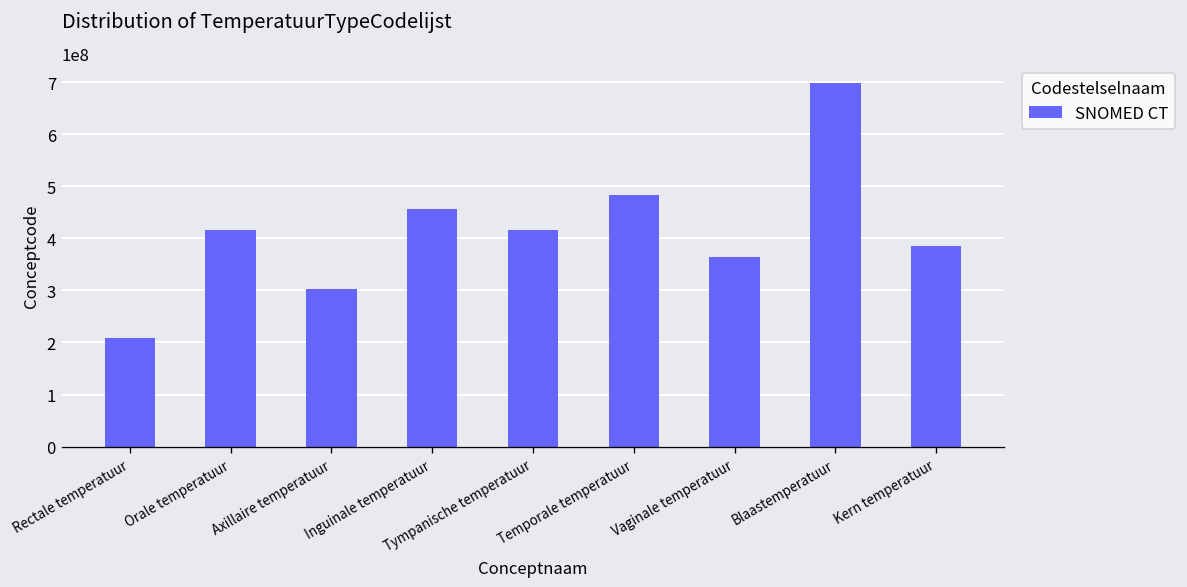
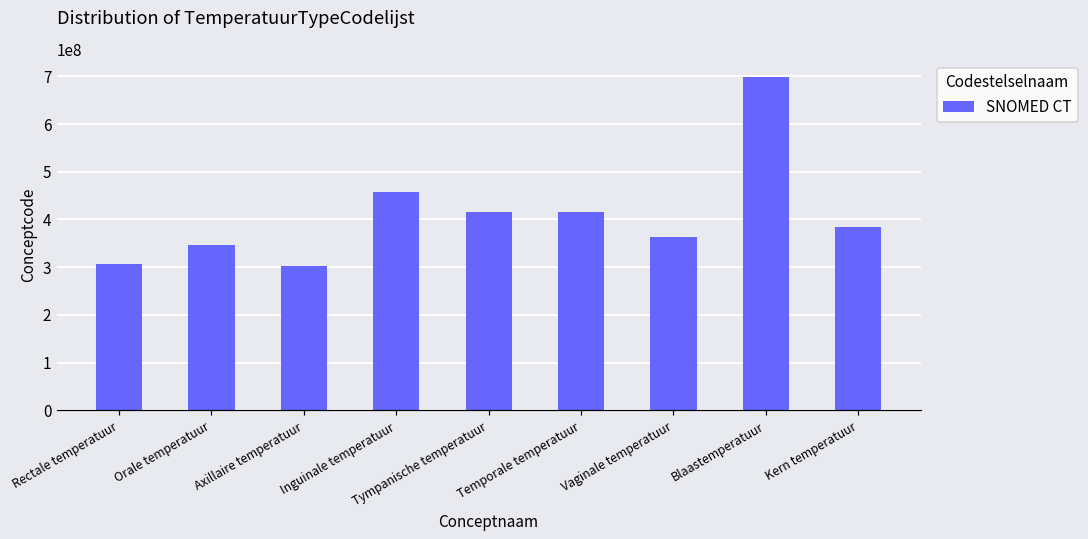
Rectale temperatuur: 210000000 -> 310000000
Orale temperatuur: 420000000 -> 350000000
Temporale temperatuur: 480000000 -> 420000000
